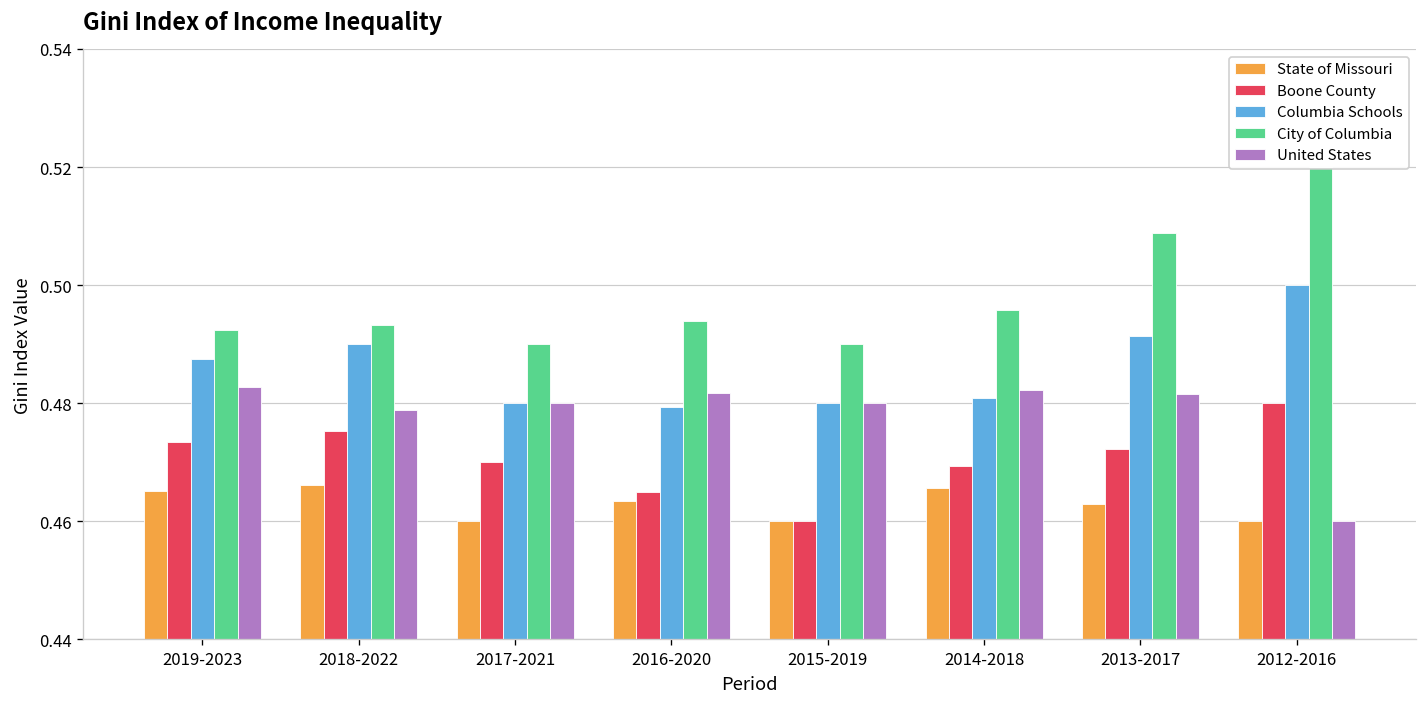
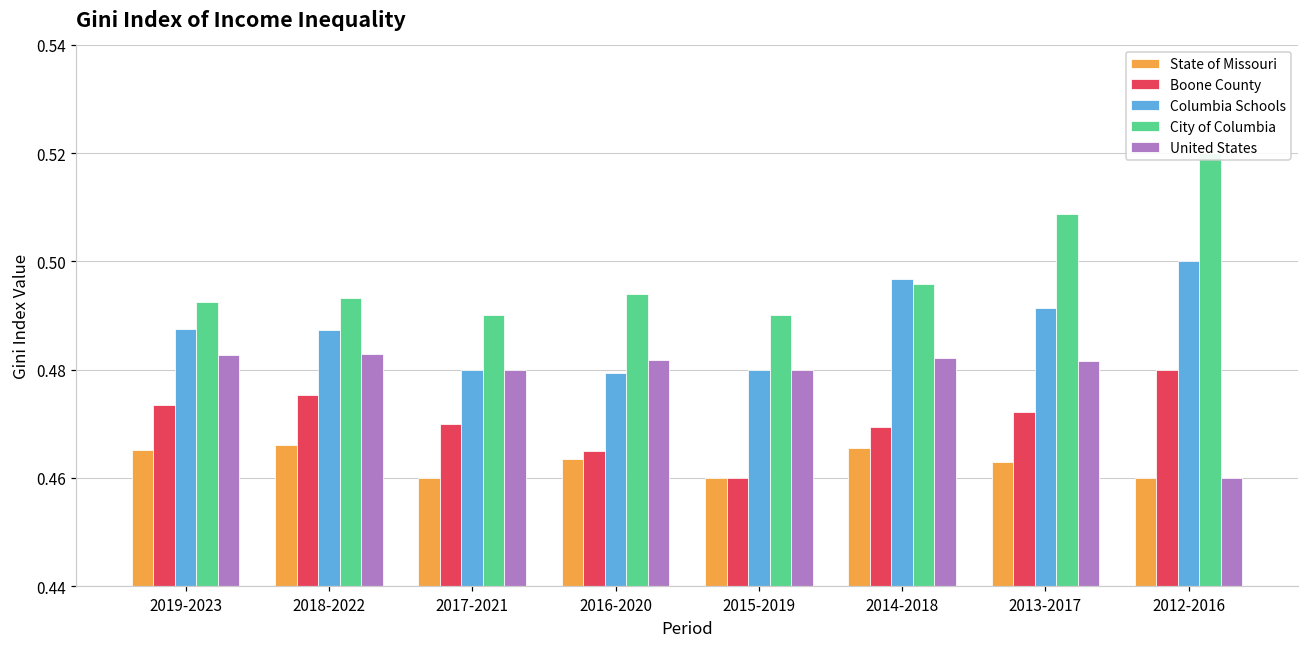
Columbia Schools, 2018-2022: 0.490 -> 0.487
United States, 2018-2022: 0.479 -> 0.483
Columbia Schools, 2014-2018: 0.481 -> 0.497
